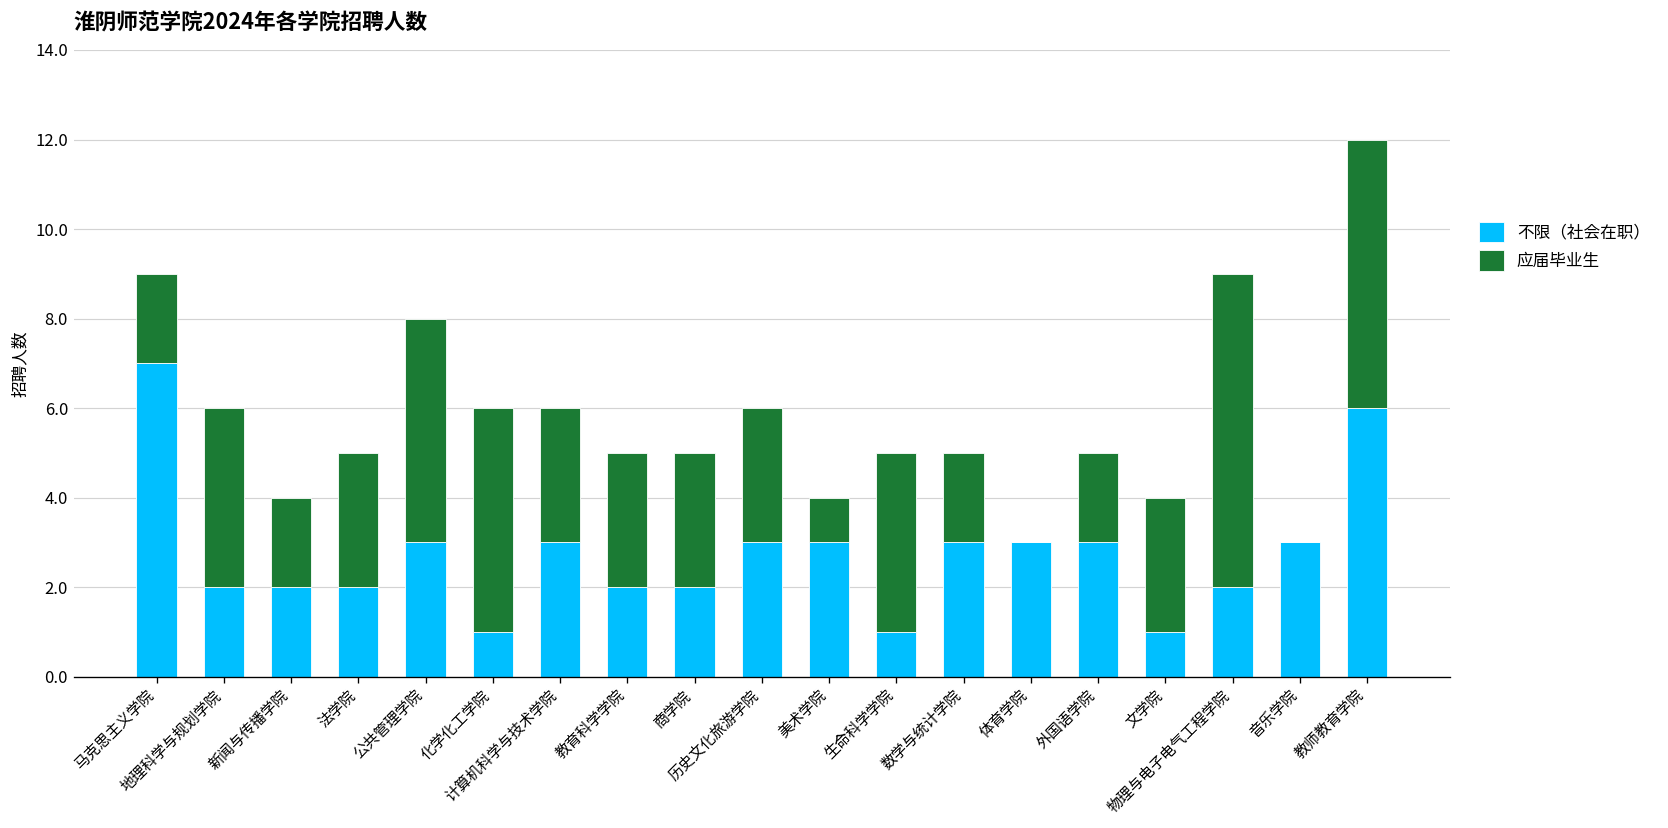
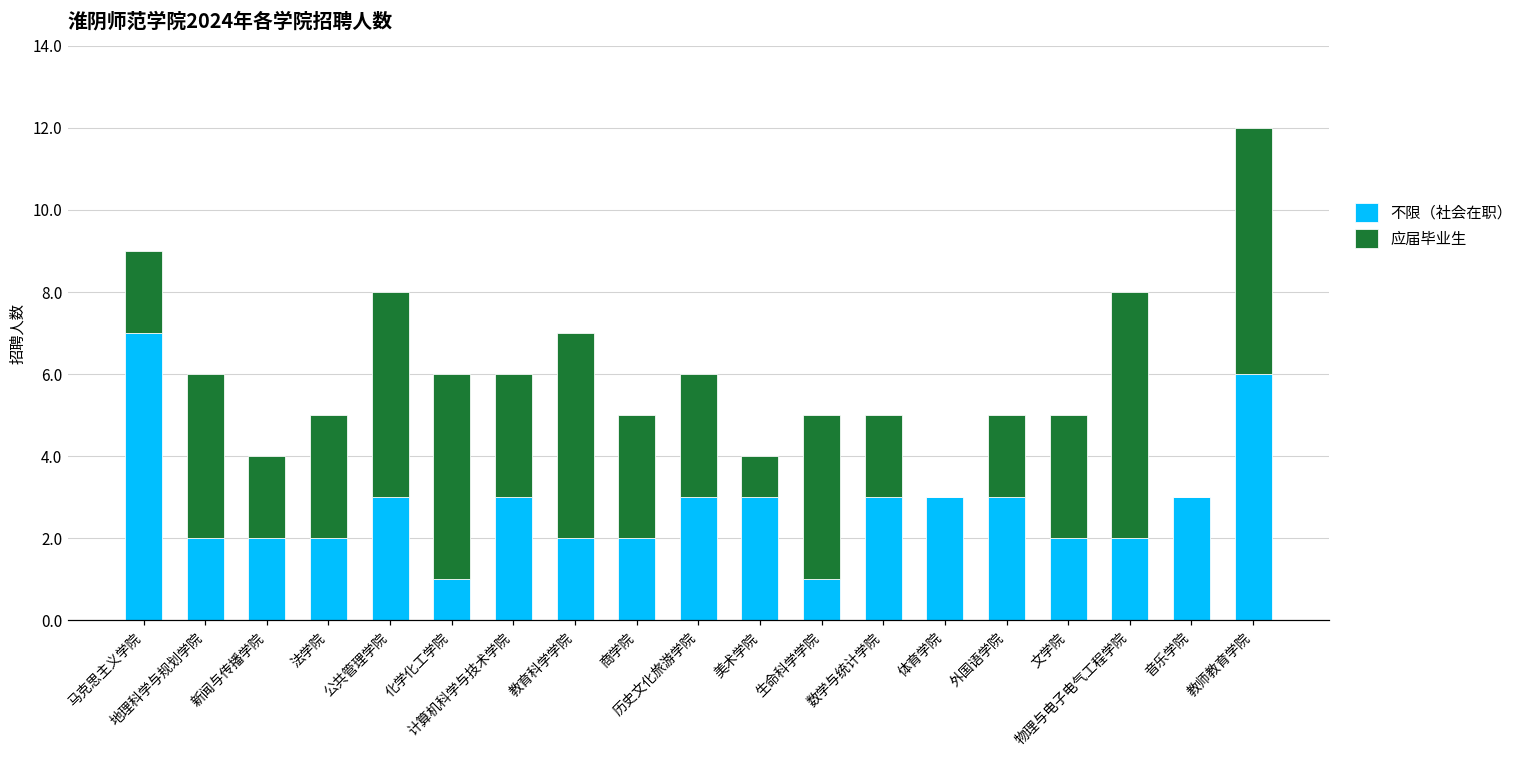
应届毕业生, 教育科学学院: 3 -> 5
不限（社会在职）, 文学院: 1 -> 2
应届毕业生, 物理与电子电气工程学院: 7 -> 6
